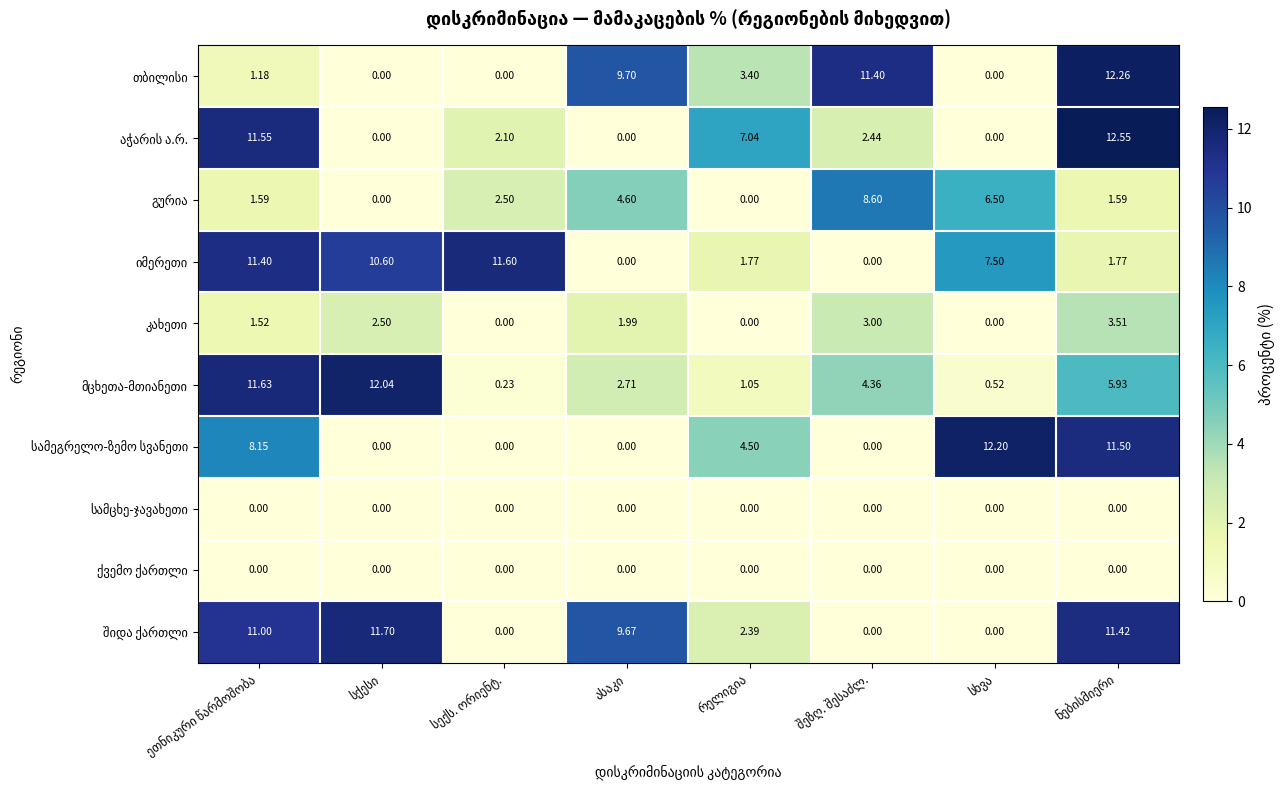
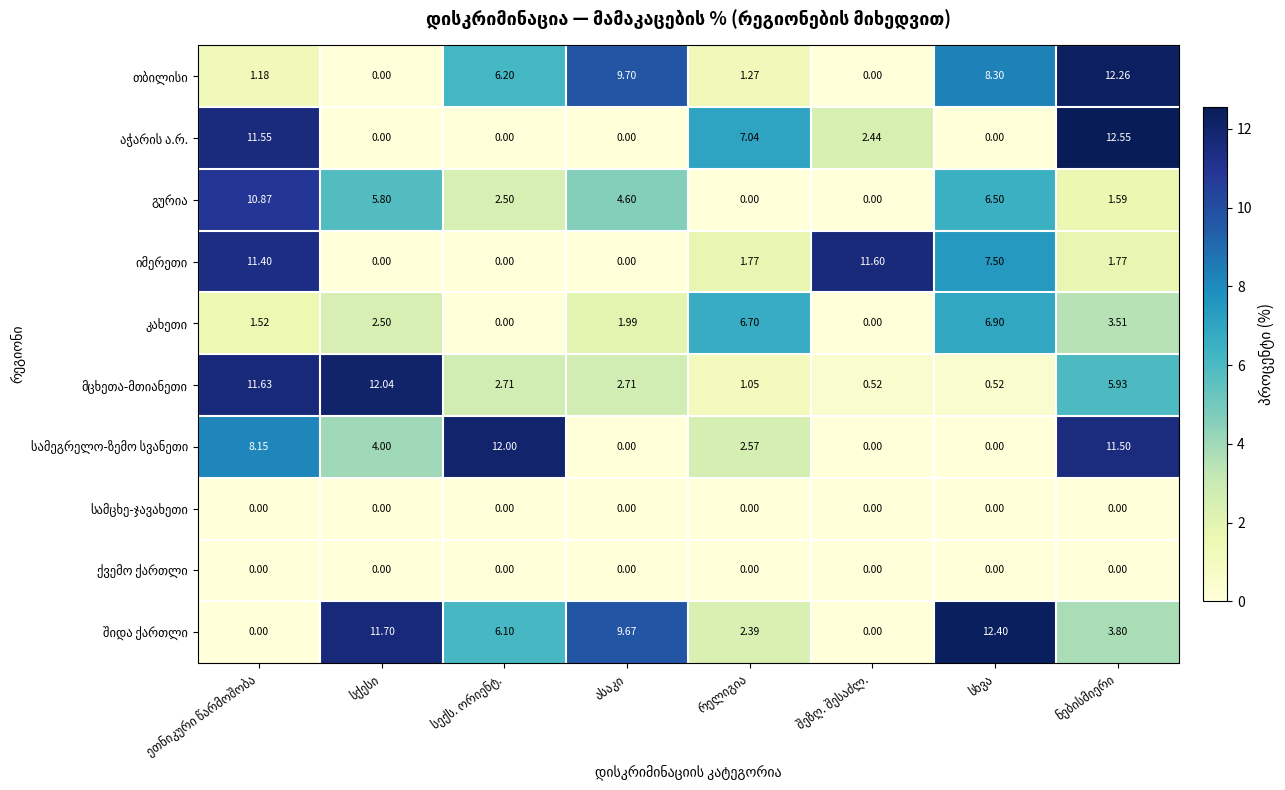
თბილისი, სექს. ორიენტ.: 0.00 -> 6.20
თბილისი, რელიგია: 3.40 -> 1.27
თბილისი, შეზღ. შესაძლ.: 11.40 -> 0.00
თბილისი, სხვა: 0.00 -> 8.30
აჭარის ა.რ., სექს. ორიენტ.: 2.10 -> 0.00
გურია, ეთნიკური წარმოშობა: 1.59 -> 10.87
გურია, სქესი: 0.00 -> 5.80
გურია, შეზღ. შესაძლ.: 8.60 -> 0.00
იმერეთი, სქესი: 10.60 -> 0.00
იმერეთი, სექს. ორიენტ.: 11.60 -> 0.00
იმერეთი, შეზღ. შესაძლ.: 0.00 -> 11.60
კახეთი, რელიგია: 0.00 -> 6.70
კახეთი, შეზღ. შესაძლ.: 3.00 -> 0.00
კახეთი, სხვა: 0.00 -> 6.90
მცხეთა-მთიანეთი, სექს. ორიენტ.: 0.23 -> 2.71
მცხეთა-მთიანეთი, შეზღ. შესაძლ.: 4.36 -> 0.52
სამეგრელო-ზემო სვანეთი, სქესი: 0.00 -> 4.00
სამეგრელო-ზემო სვანეთი, სექს. ორიენტ.: 0.00 -> 12.00
სამეგრელო-ზემო სვანეთი, რელიგია: 4.50 -> 2.57
სამეგრელო-ზემო სვანეთი, სხვა: 12.20 -> 0.00
შიდა ქართლი, ეთნიკური წარმოშობა: 11.00 -> 0.00
შიდა ქართლი, სექს. ორიენტ.: 0.00 -> 6.10
შიდა ქართლი, სხვა: 0.00 -> 12.40
შიდა ქართლი, ნებისმიერი: 11.42 -> 3.80
